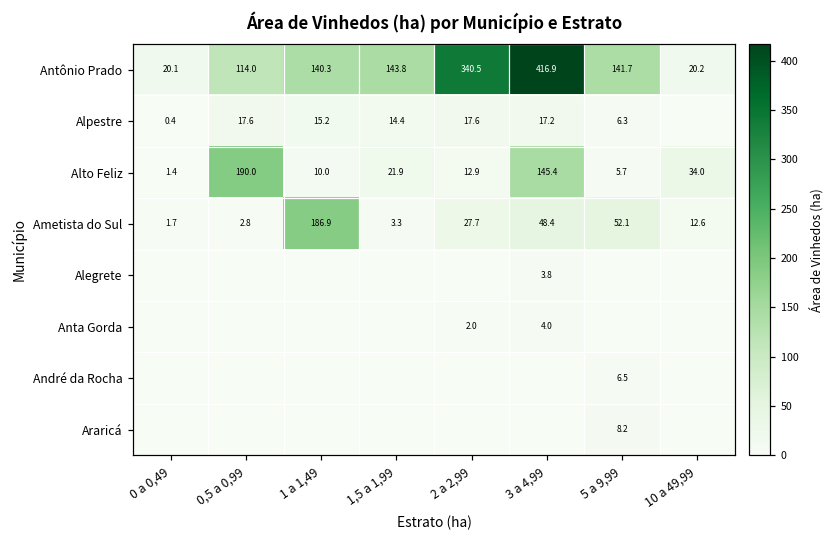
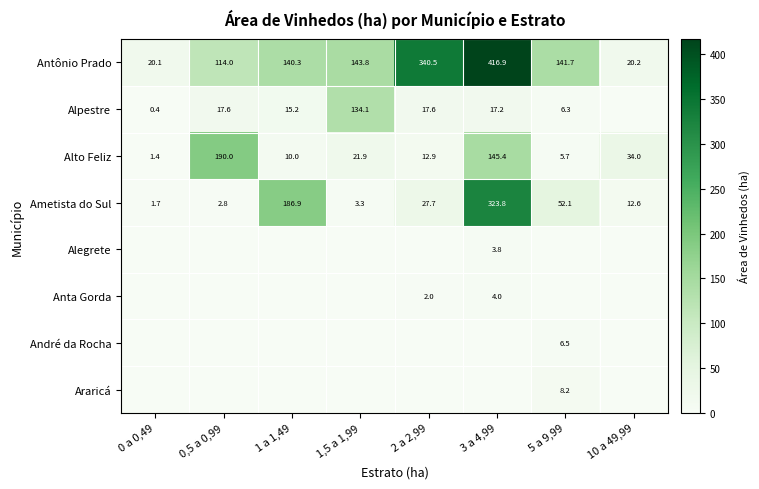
Alpestre, 1,5 a 1,99: 14.4 -> 134.1
Ametista do Sul, 3 a 4,99: 48.4 -> 323.8
